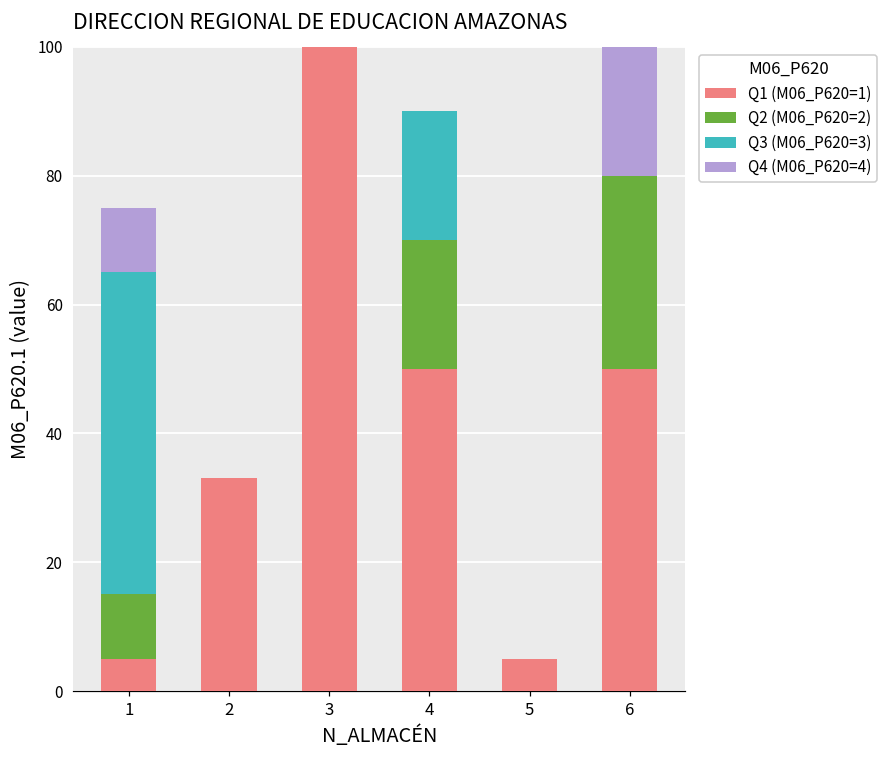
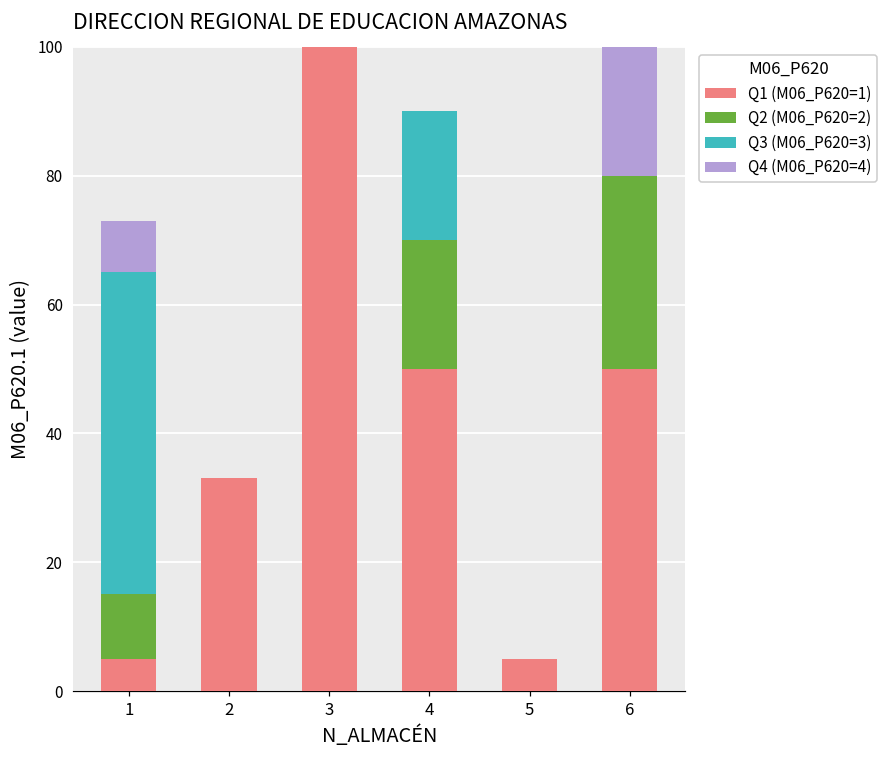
Q4 (M06_P620=4), 1: 10 -> 8
